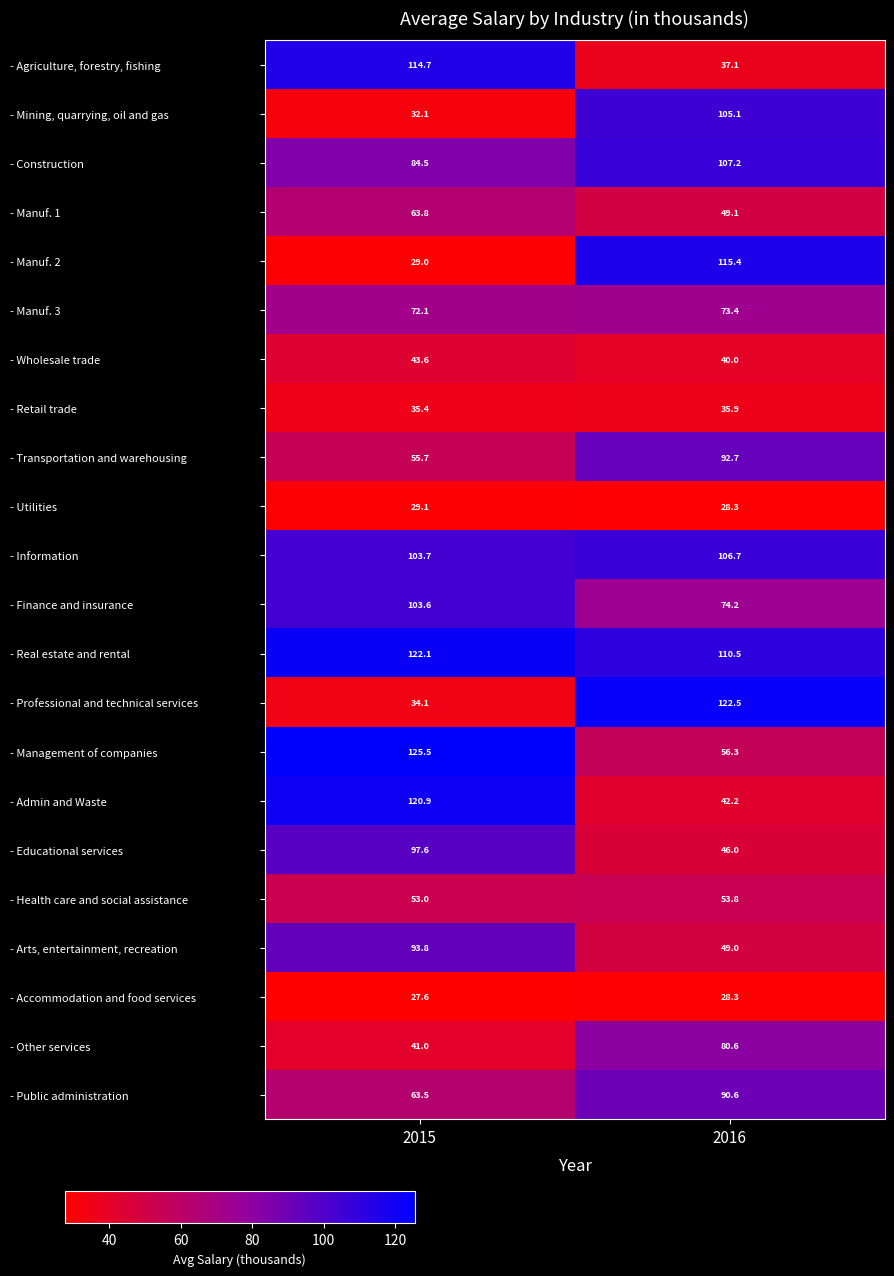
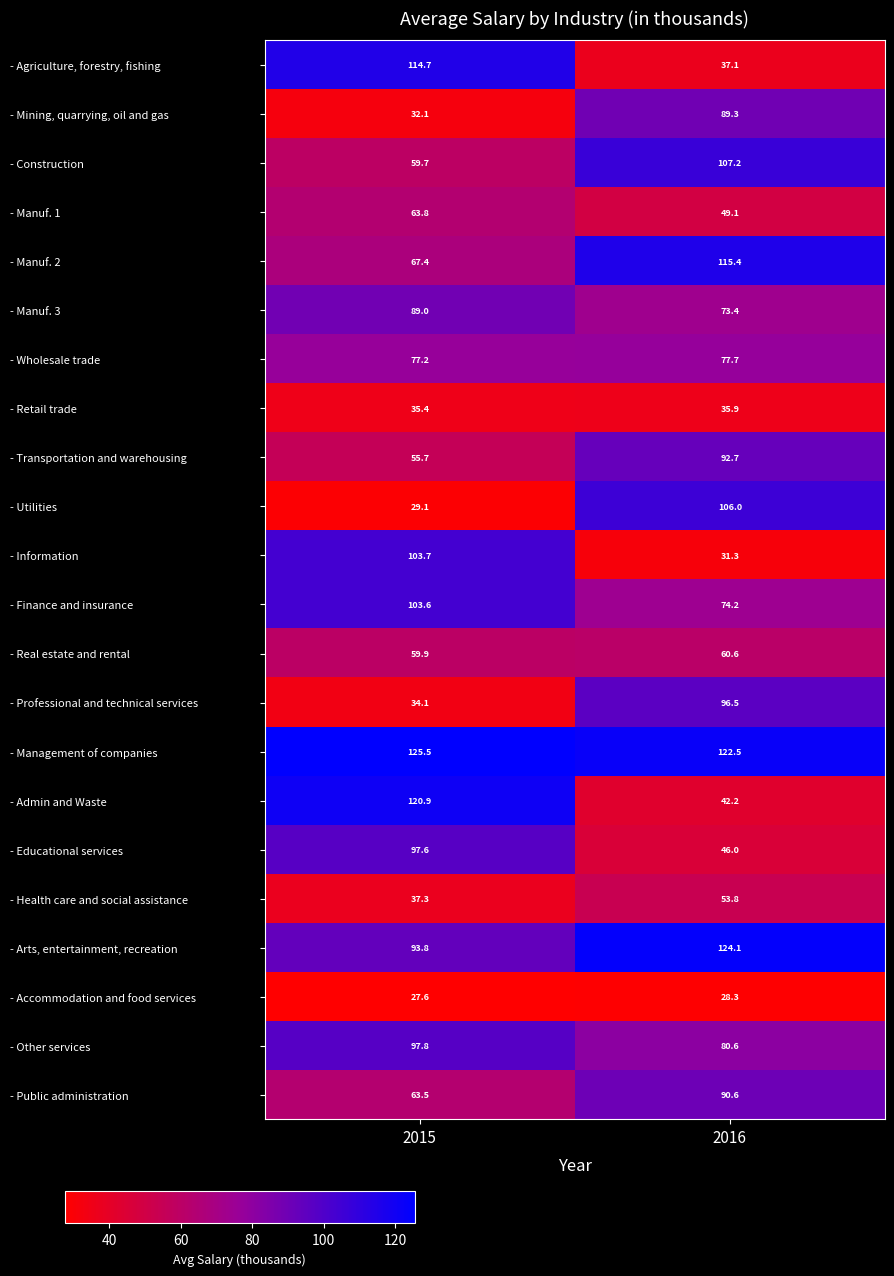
- Mining, quarrying, oil and gas, 2016: 105.1 -> 89.3
- Construction, 2015: 84.5 -> 59.7
- Manuf. 2, 2015: 29.0 -> 67.4
- Manuf. 3, 2015: 72.1 -> 89.0
- Wholesale trade, 2015: 43.6 -> 77.2
- Wholesale trade, 2016: 40.0 -> 77.7
- Utilities, 2016: 28.3 -> 106.0
- Information, 2016: 106.7 -> 31.3
- Real estate and rental, 2015: 122.1 -> 59.9
- Real estate and rental, 2016: 110.5 -> 60.6
- Professional and technical services, 2016: 122.5 -> 96.5
- Management of companies, 2016: 56.3 -> 122.5
- Health care and social assistance, 2015: 53.0 -> 37.3
- Arts, entertainment, recreation, 2016: 49.0 -> 124.1
- Other services, 2015: 41.0 -> 97.8
